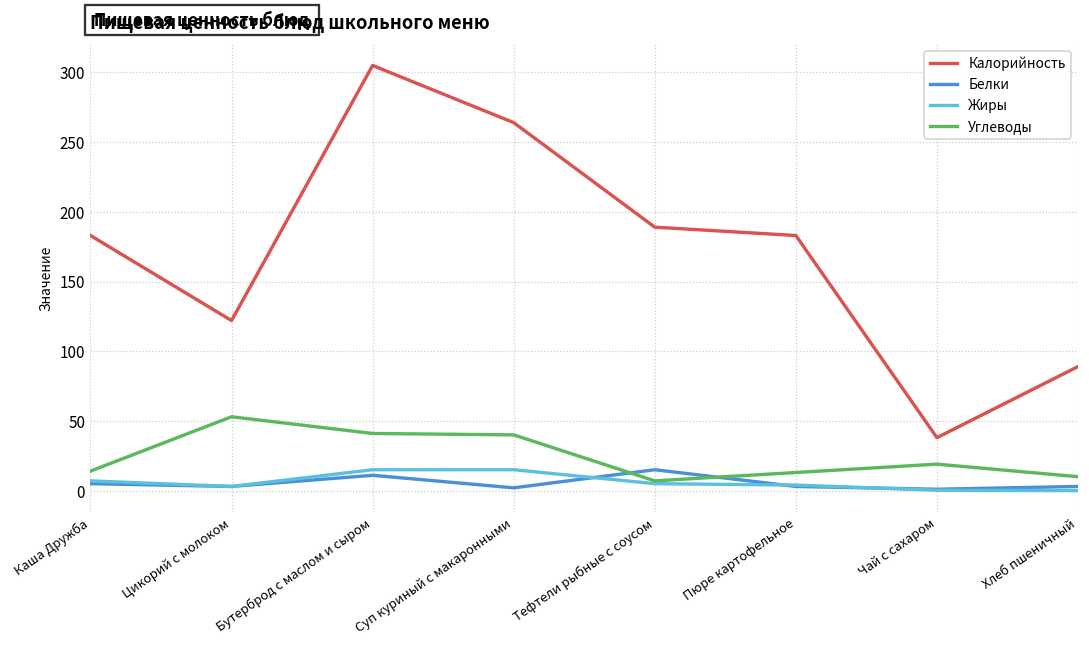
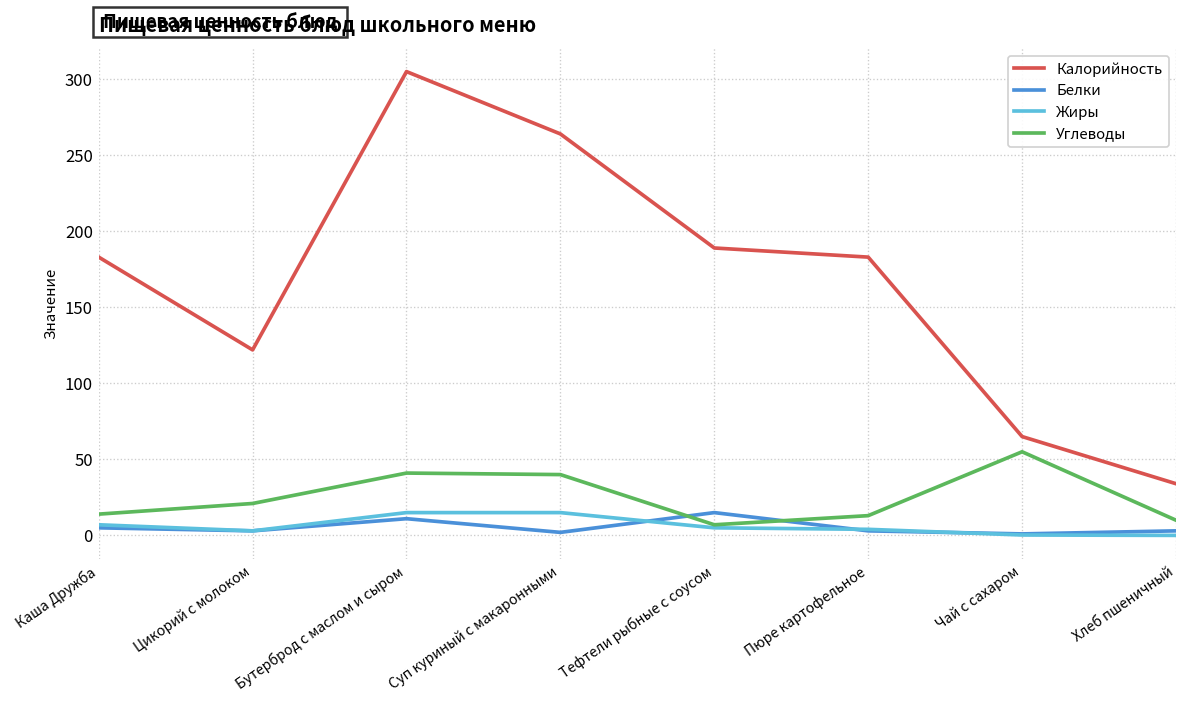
Углеводы, Цикорий с молоком: 53 -> 21
Калорийность, Чай с сахаром: 38 -> 65
Углеводы, Чай с сахаром: 19 -> 55
Калорийность, Хлеб пшеничный: 89 -> 34
